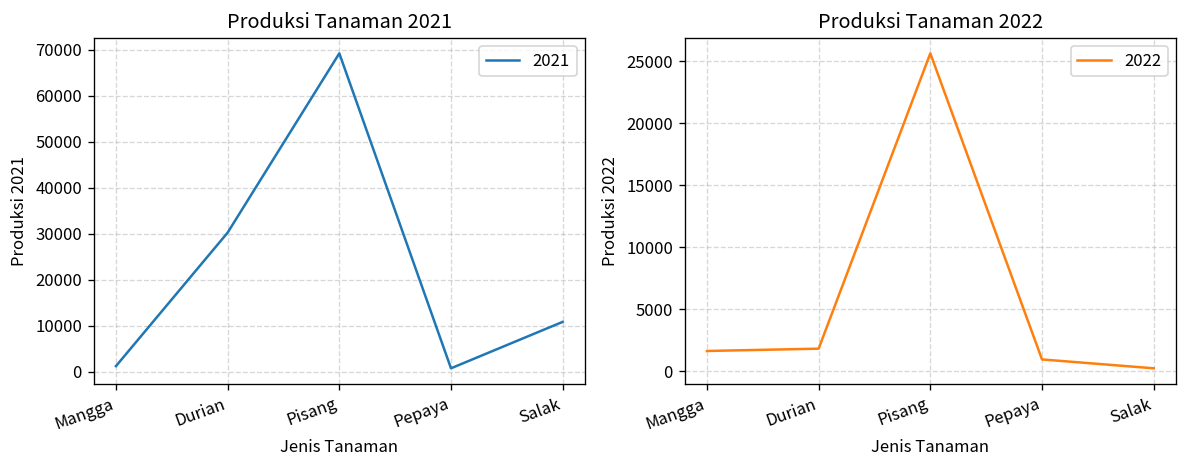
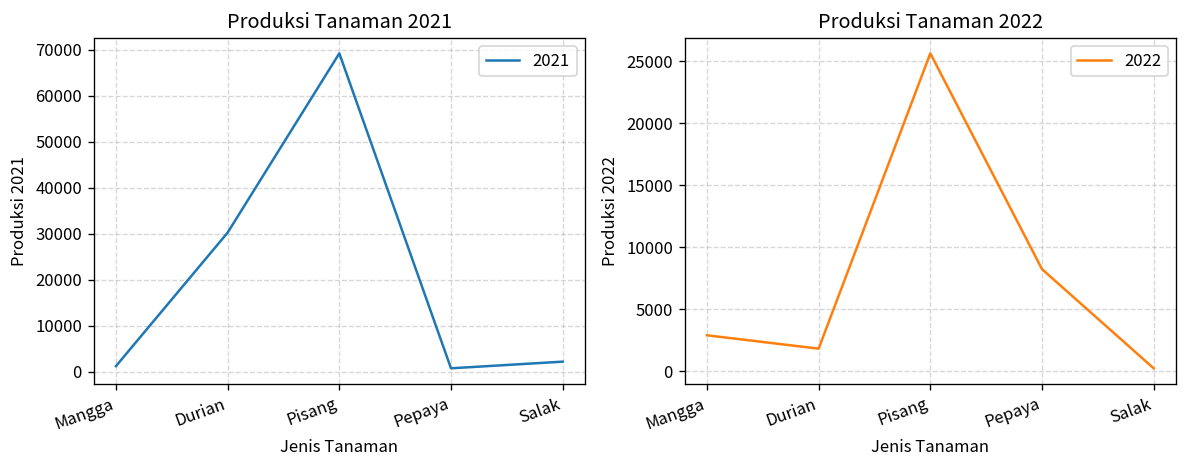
Produksi Tanaman 2021, Salak: 11000 -> 2000
Produksi Tanaman 2022, Mangga: 1600 -> 2900
Produksi Tanaman 2022, Pepaya: 900 -> 8200
